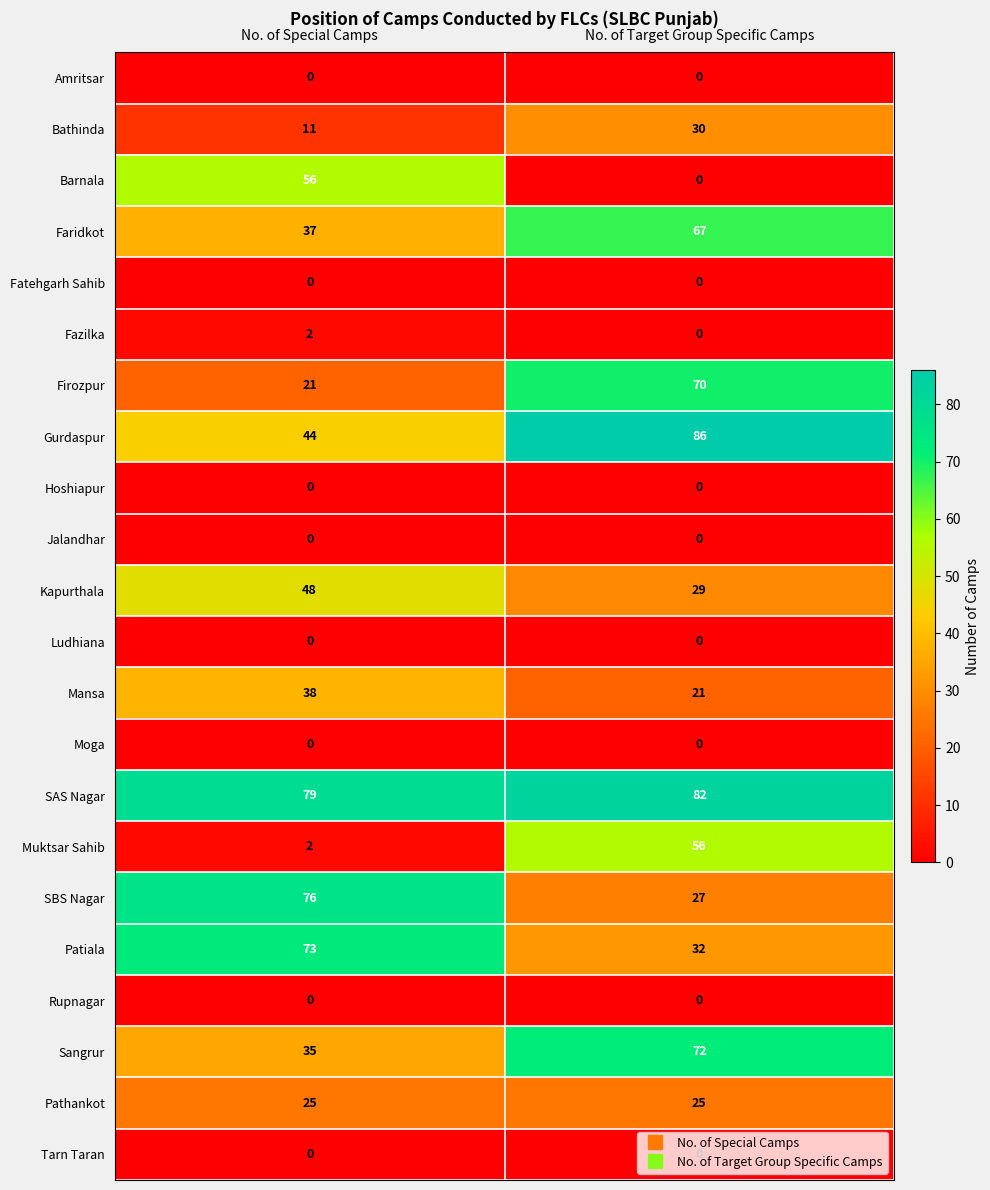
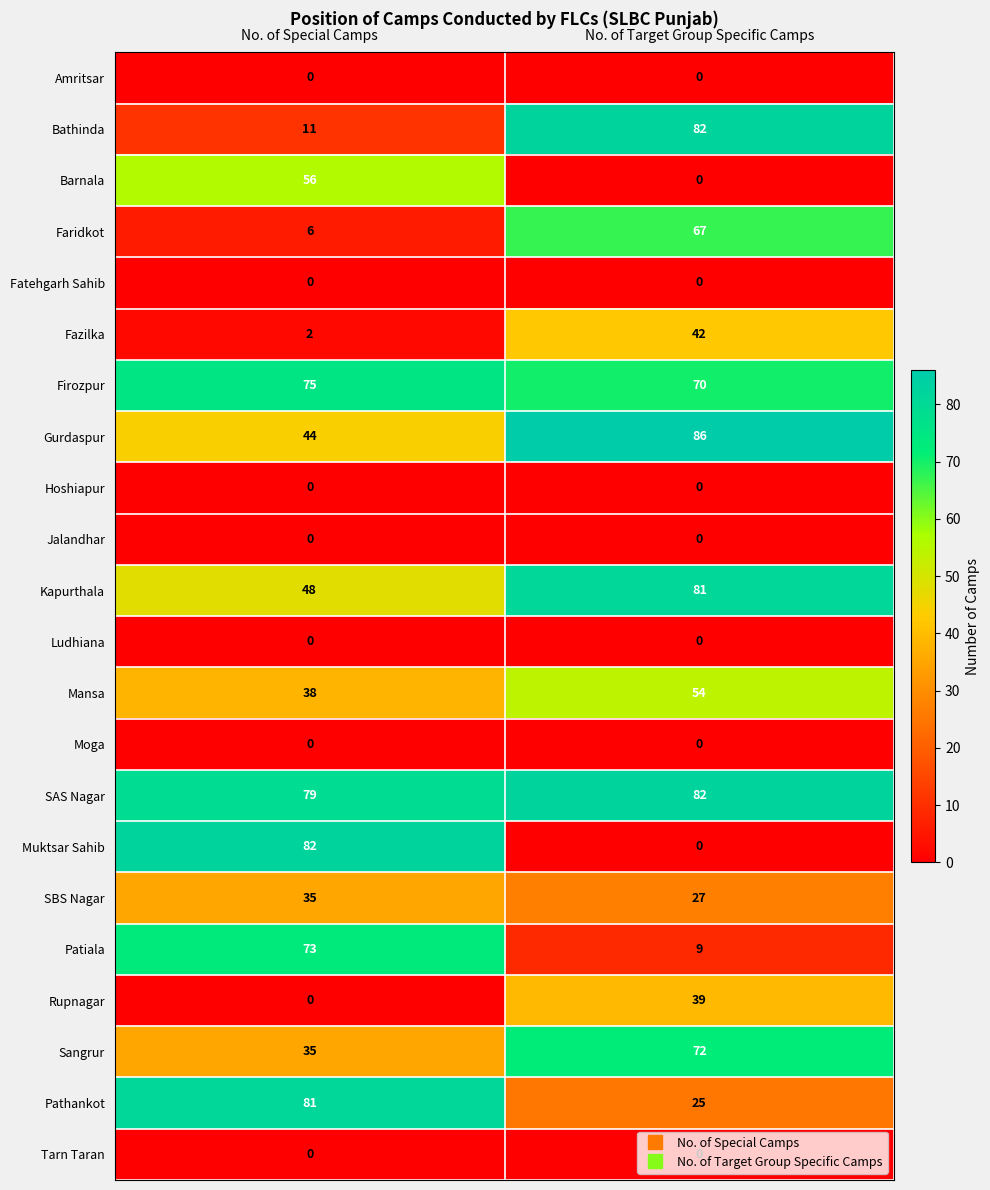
Bathinda, No. of Target Group Specific Camps: 30 -> 82
Faridkot, No. of Special Camps: 37 -> 6
Fazilka, No. of Target Group Specific Camps: 0 -> 42
Firozpur, No. of Special Camps: 21 -> 75
Kapurthala, No. of Target Group Specific Camps: 29 -> 81
Mansa, No. of Target Group Specific Camps: 21 -> 54
Muktsar Sahib, No. of Special Camps: 2 -> 82
Muktsar Sahib, No. of Target Group Specific Camps: 56 -> 0
SBS Nagar, No. of Special Camps: 76 -> 35
Patiala, No. of Target Group Specific Camps: 32 -> 9
Rupnagar, No. of Target Group Specific Camps: 0 -> 39
Pathankot, No. of Special Camps: 25 -> 81
